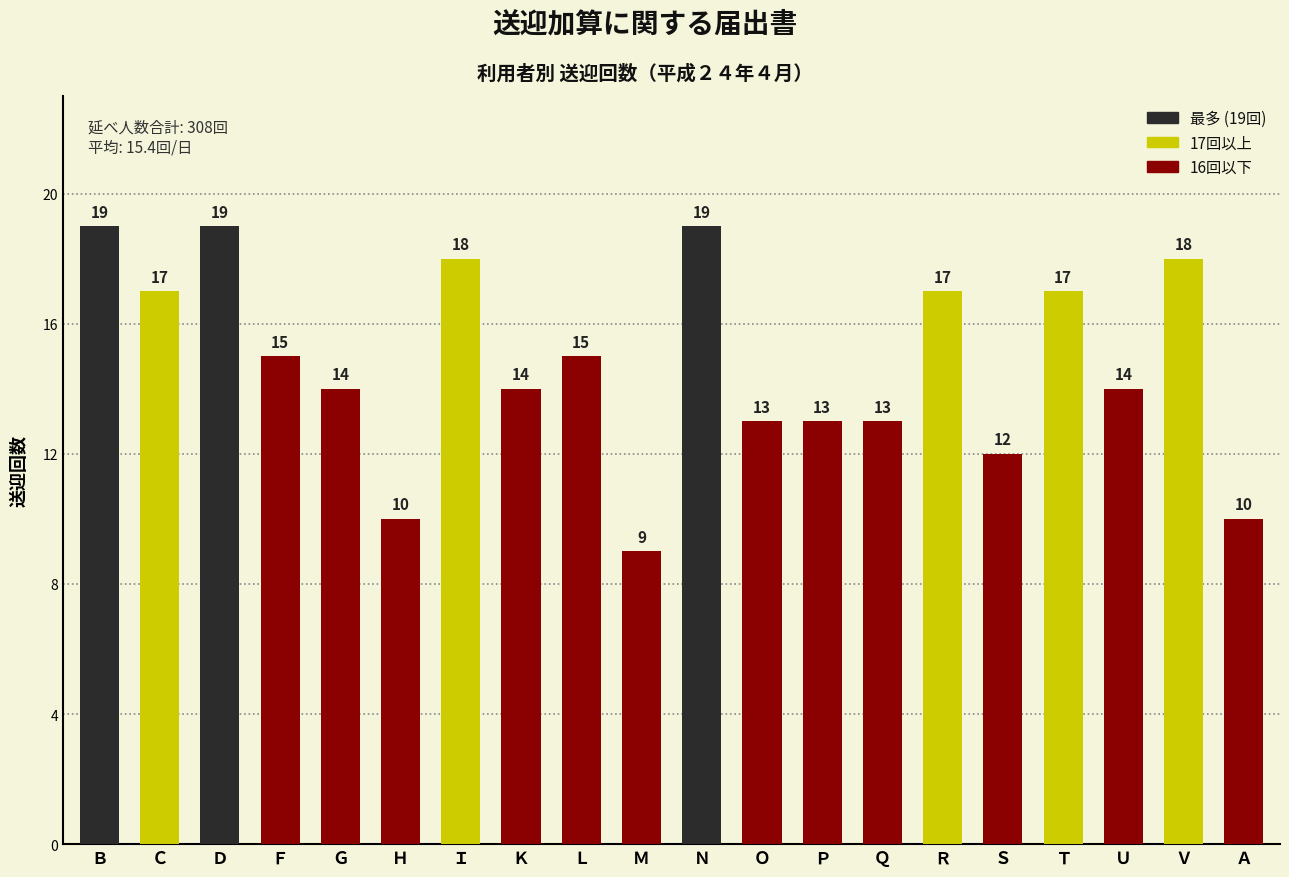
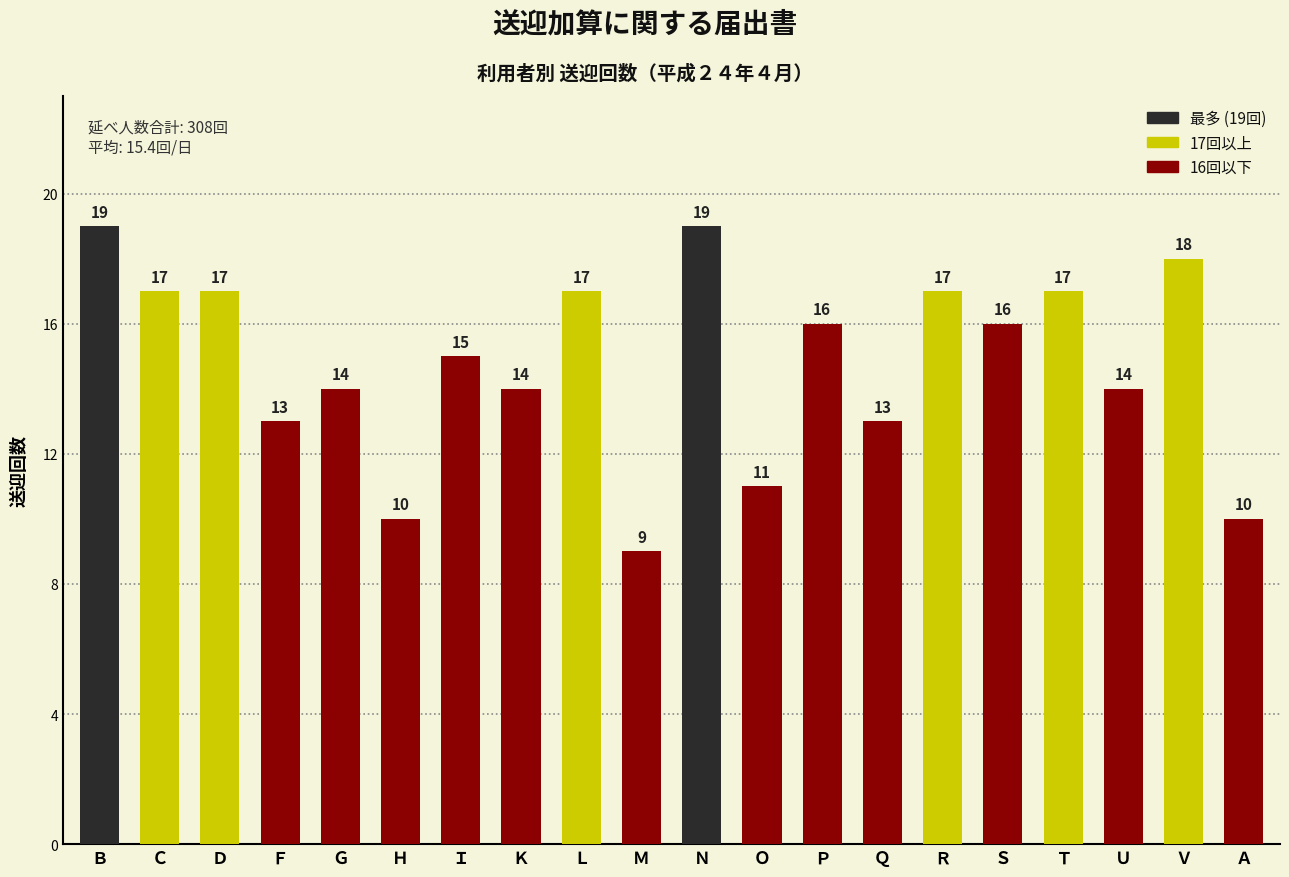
Ｄ: 19 -> 17
Ｆ: 15 -> 13
Ｉ: 18 -> 15
Ｌ: 15 -> 17
Ｏ: 13 -> 11
Ｐ: 13 -> 16
Ｓ: 12 -> 16
